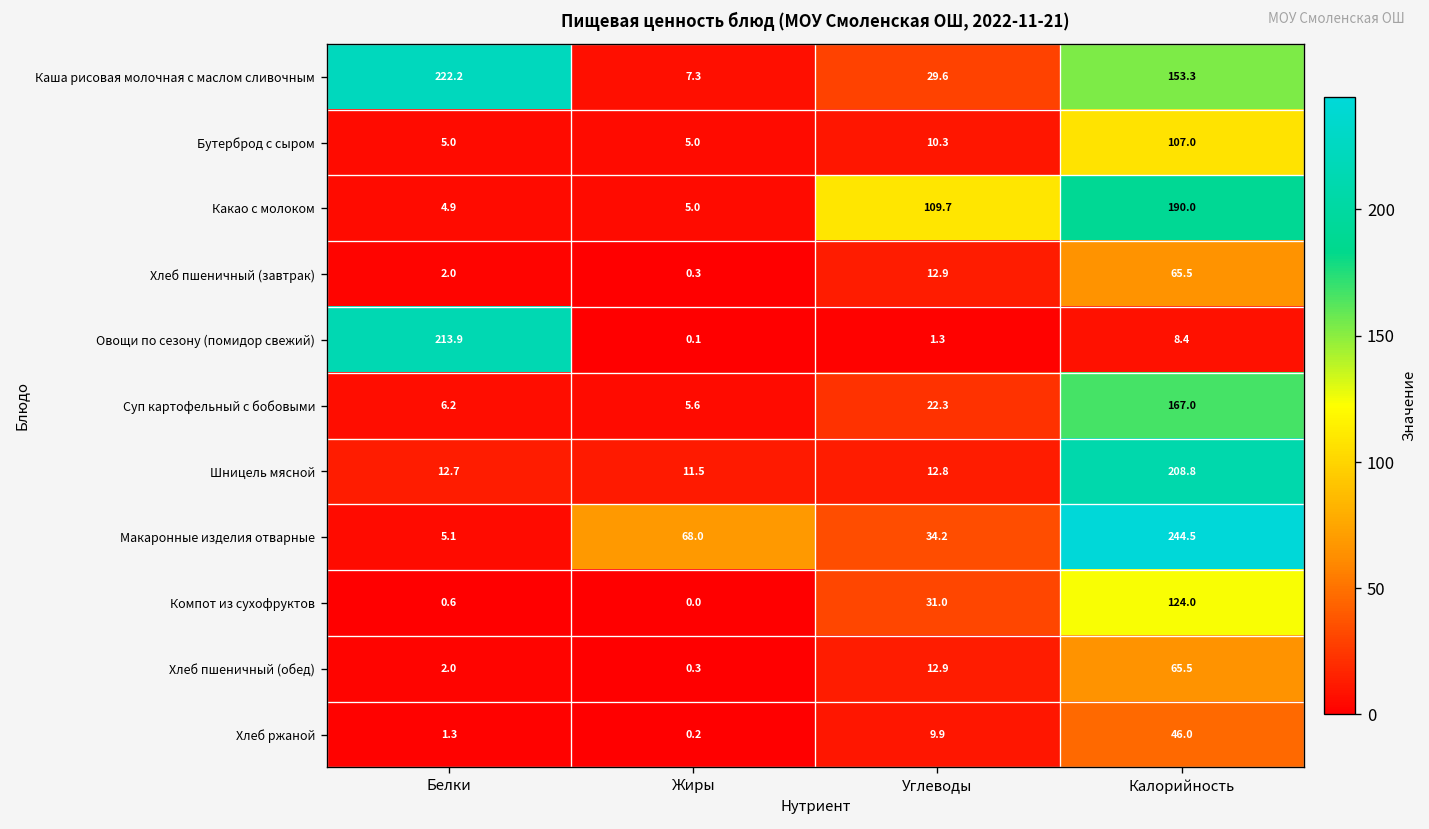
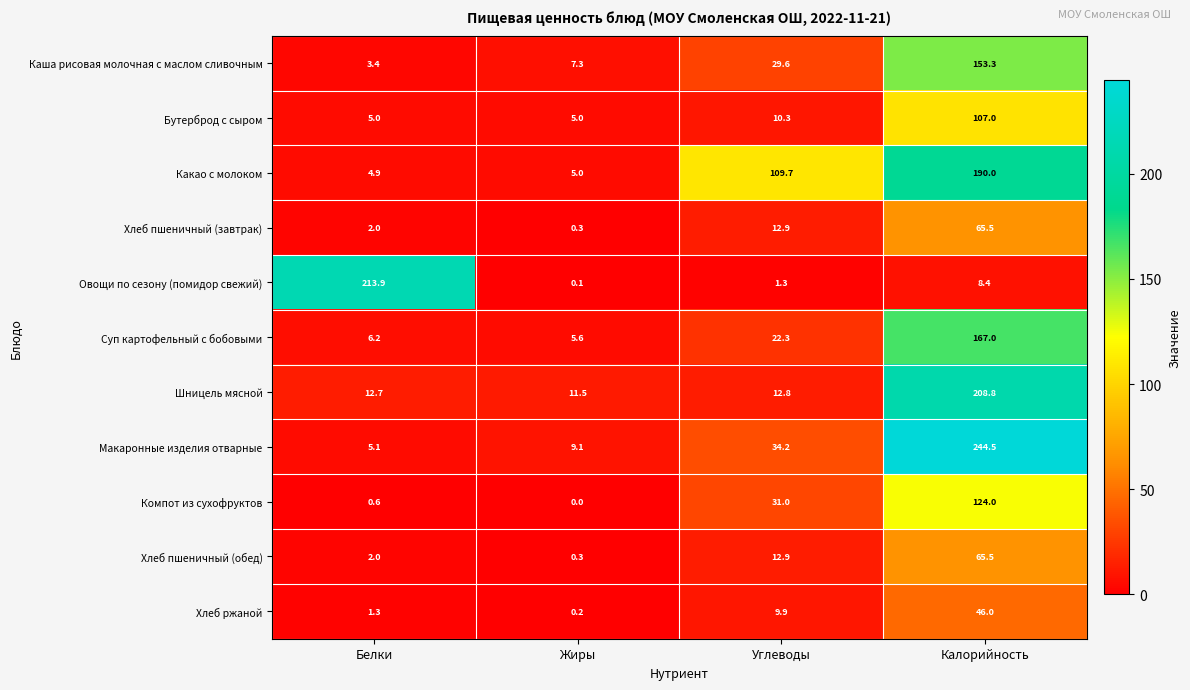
Каша рисовая молочная с маслом сливочным, Белки: 222.2 -> 3.4
Макаронные изделия отварные, Жиры: 68.0 -> 9.1
